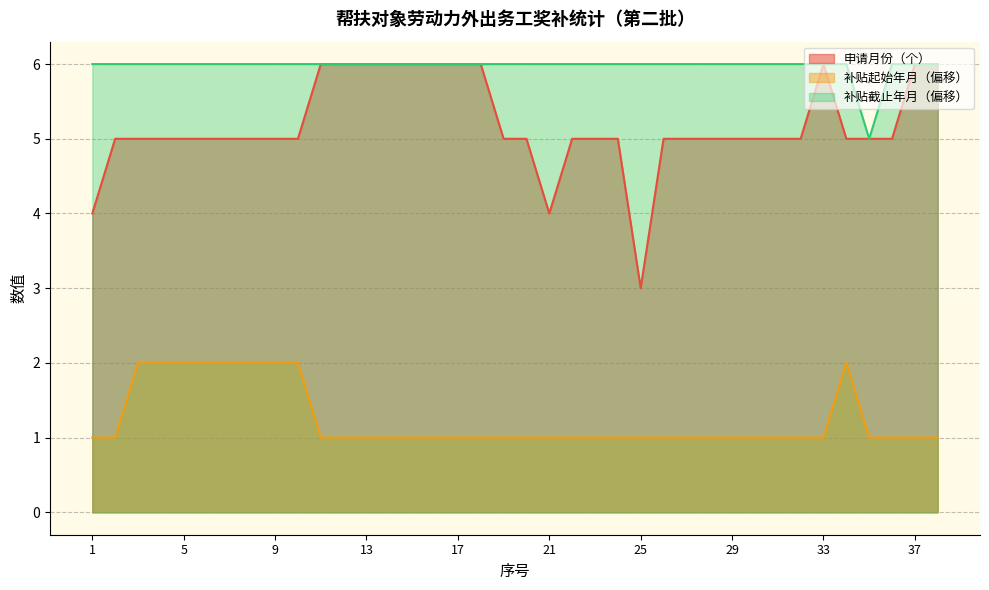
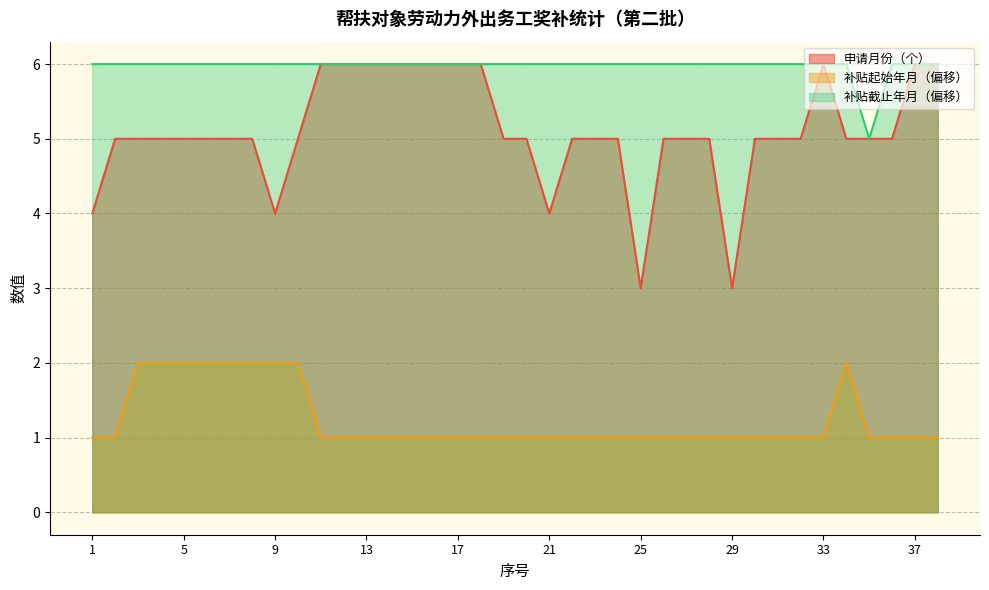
申请月份（个）, 9: 5 -> 4
申请月份（个）, 29: 5 -> 3
